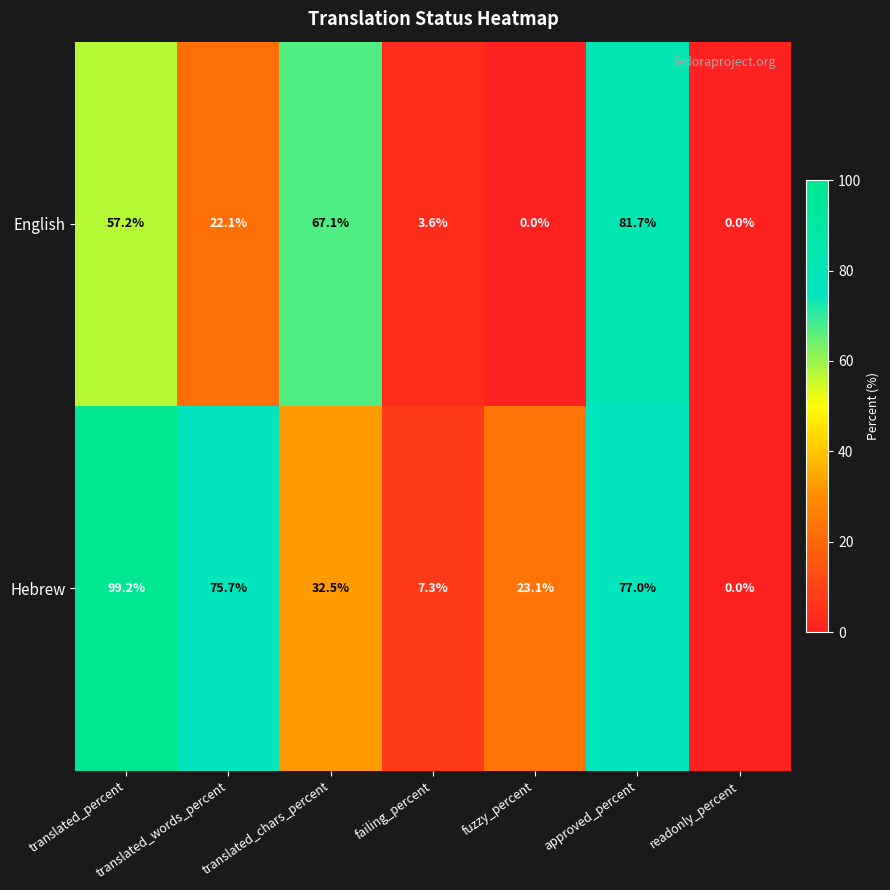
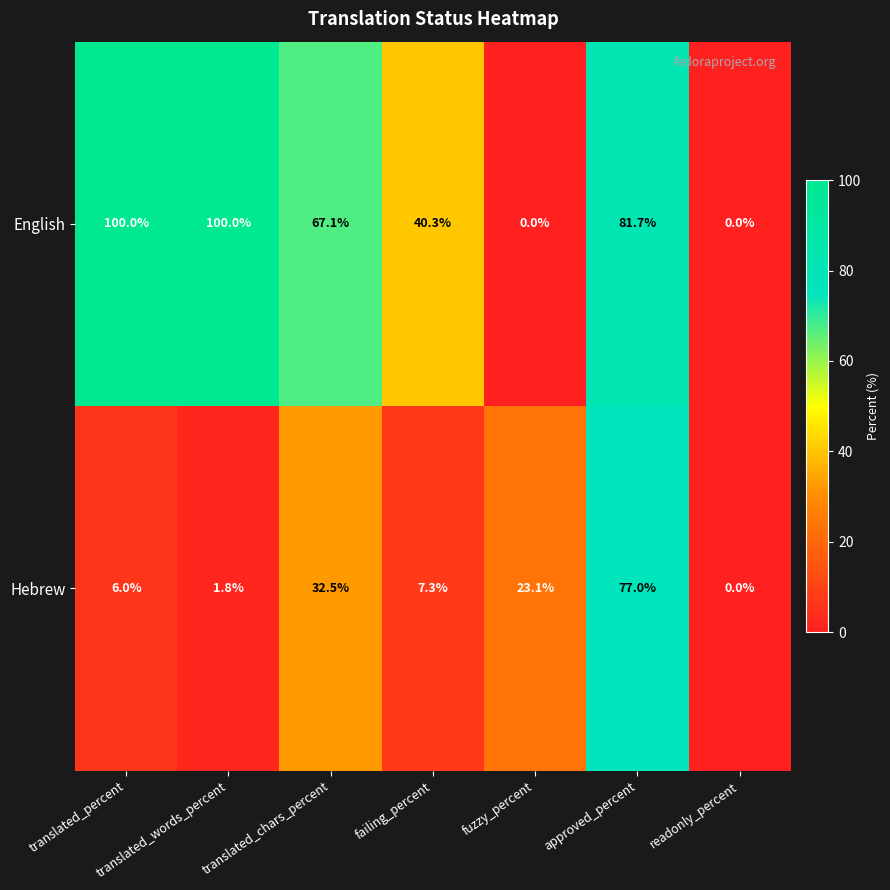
English, translated_percent: 57.2% -> 100.0%
English, translated_words_percent: 22.1% -> 100.0%
English, failing_percent: 3.6% -> 40.3%
Hebrew, translated_percent: 99.2% -> 6.0%
Hebrew, translated_words_percent: 75.7% -> 1.8%
